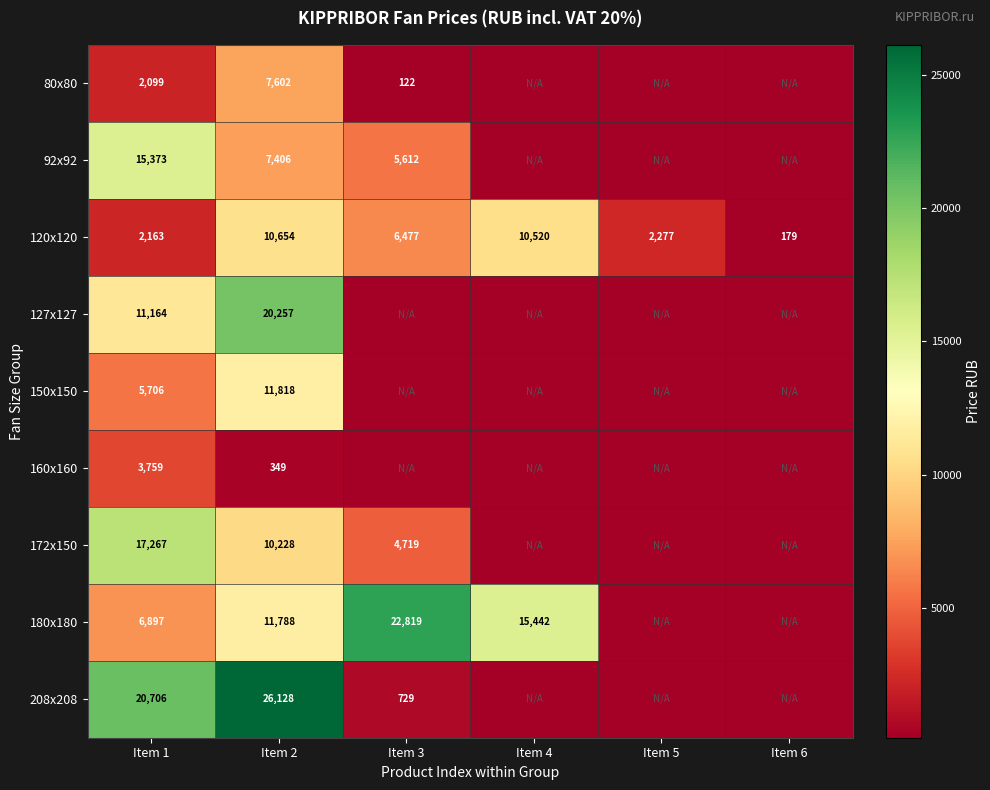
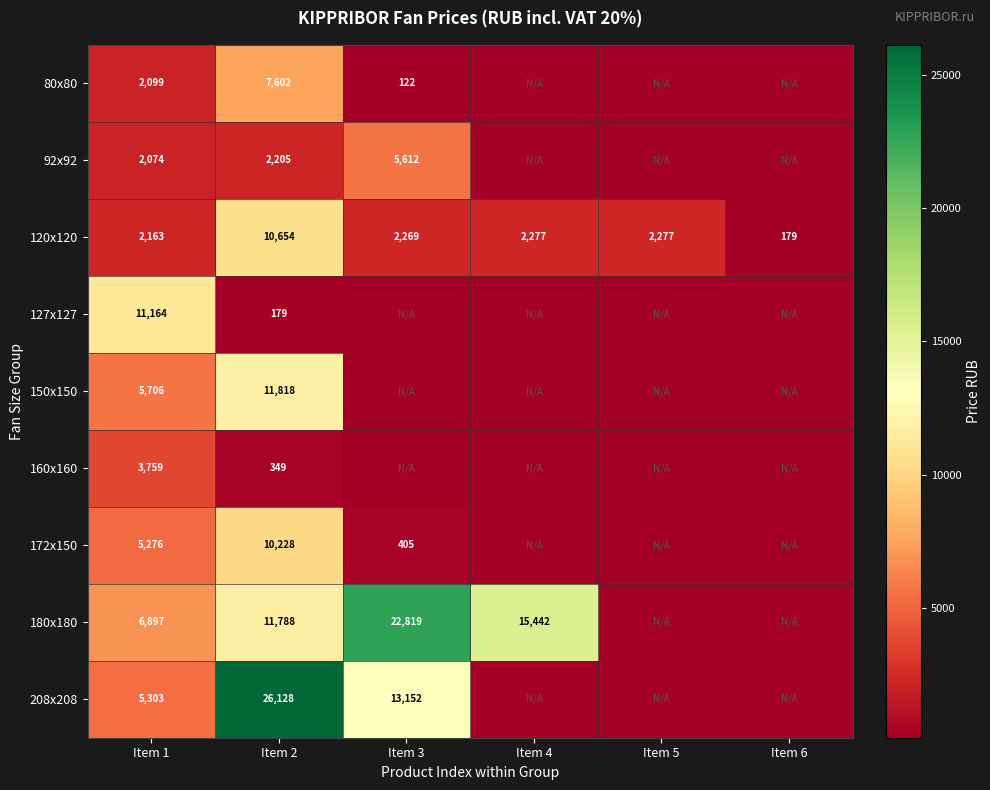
92x92, Item 1: 15,373 -> 2,074
92x92, Item 2: 7,406 -> 2,205
120x120, Item 3: 6,477 -> 2,269
120x120, Item 4: 10,520 -> 2,277
127x127, Item 2: 20,257 -> 179
172x150, Item 1: 17,267 -> 5,276
172x150, Item 3: 4,719 -> 405
208x208, Item 1: 20,706 -> 5,303
208x208, Item 3: 729 -> 13,152
